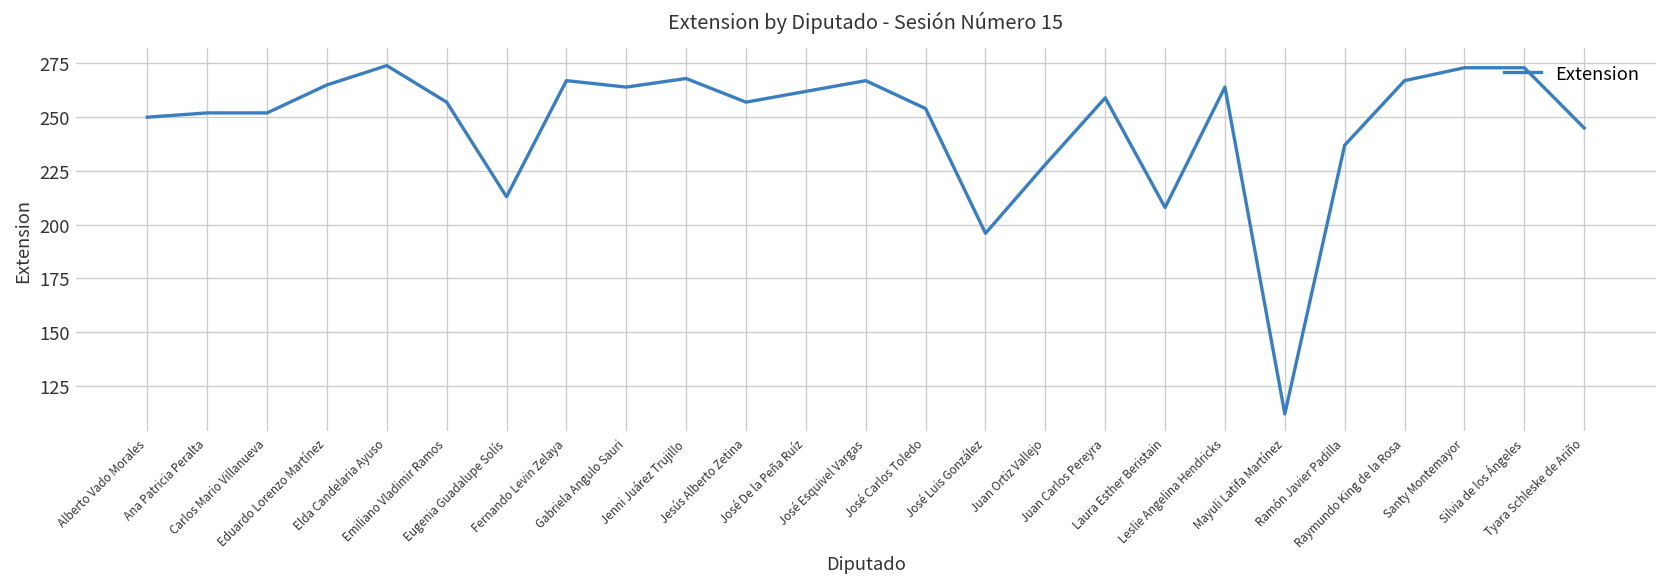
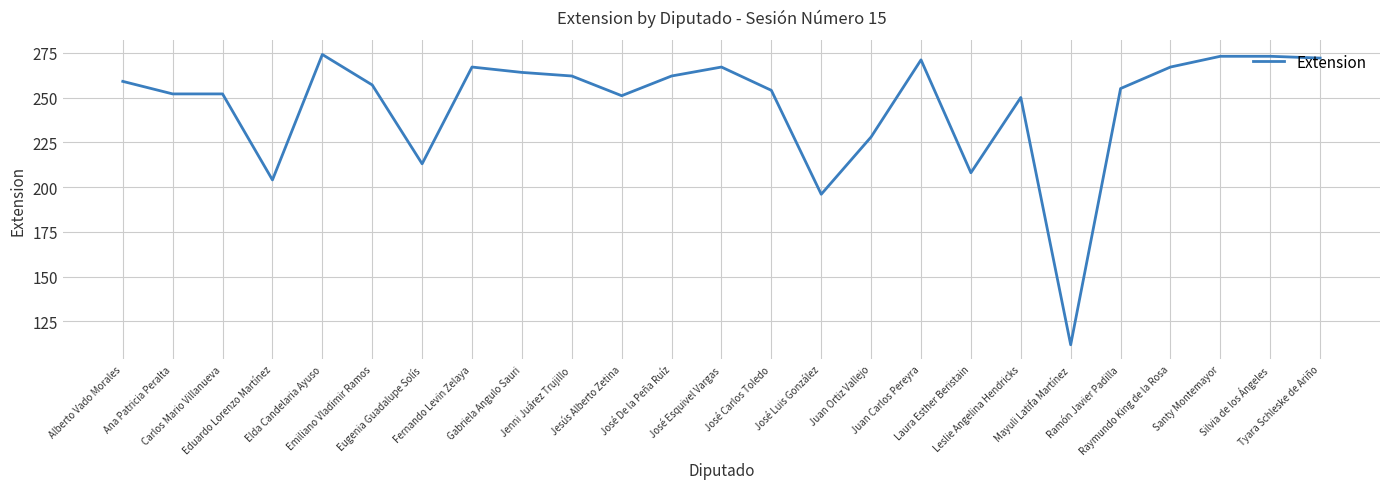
Alberto Vado Morales: 250 -> 259
Eduardo Lorenzo Martínez: 265 -> 204
Jenni Juárez Trujillo: 268 -> 262
Jesús Alberto Zetina: 257 -> 251
Juan Carlos Pereyra: 259 -> 271
Leslie Angelina Hendricks: 264 -> 250
Ramón Javier Padilla: 237 -> 255
Tyara Schleske de Ariño: 245 -> 272
